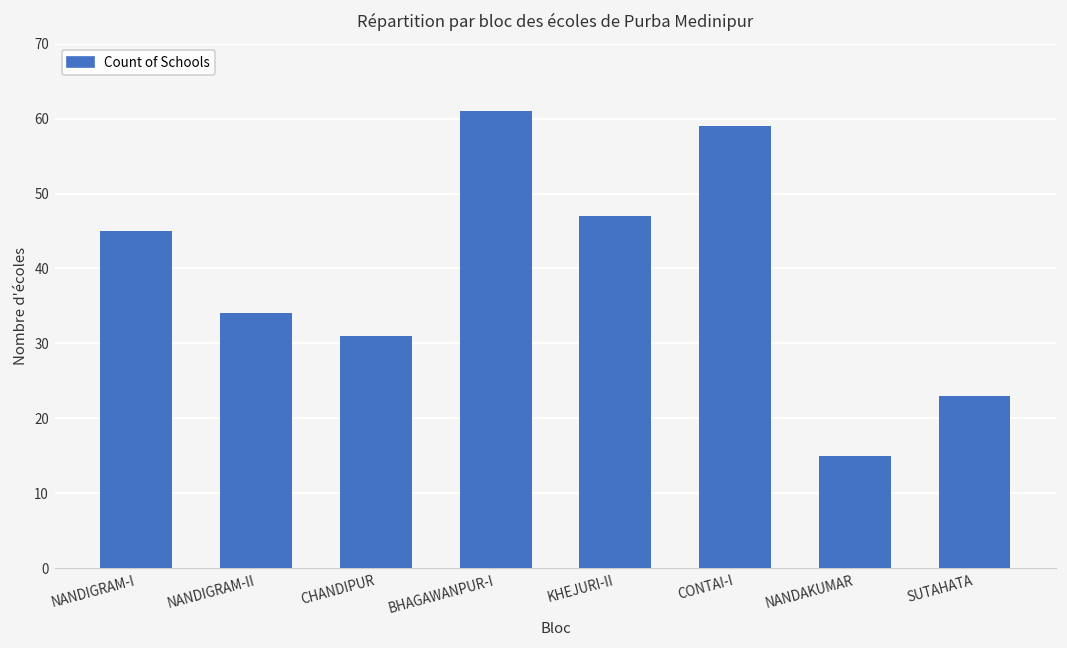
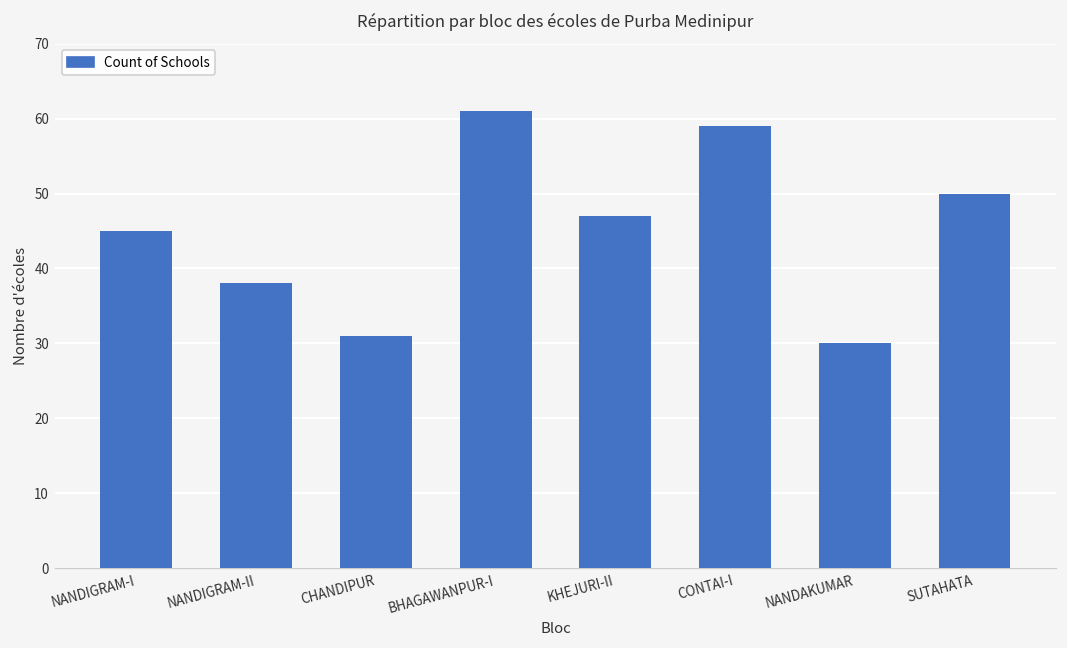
NANDIGRAM-II: 34 -> 38
NANDAKUMAR: 15 -> 30
SUTAHATA: 23 -> 50
